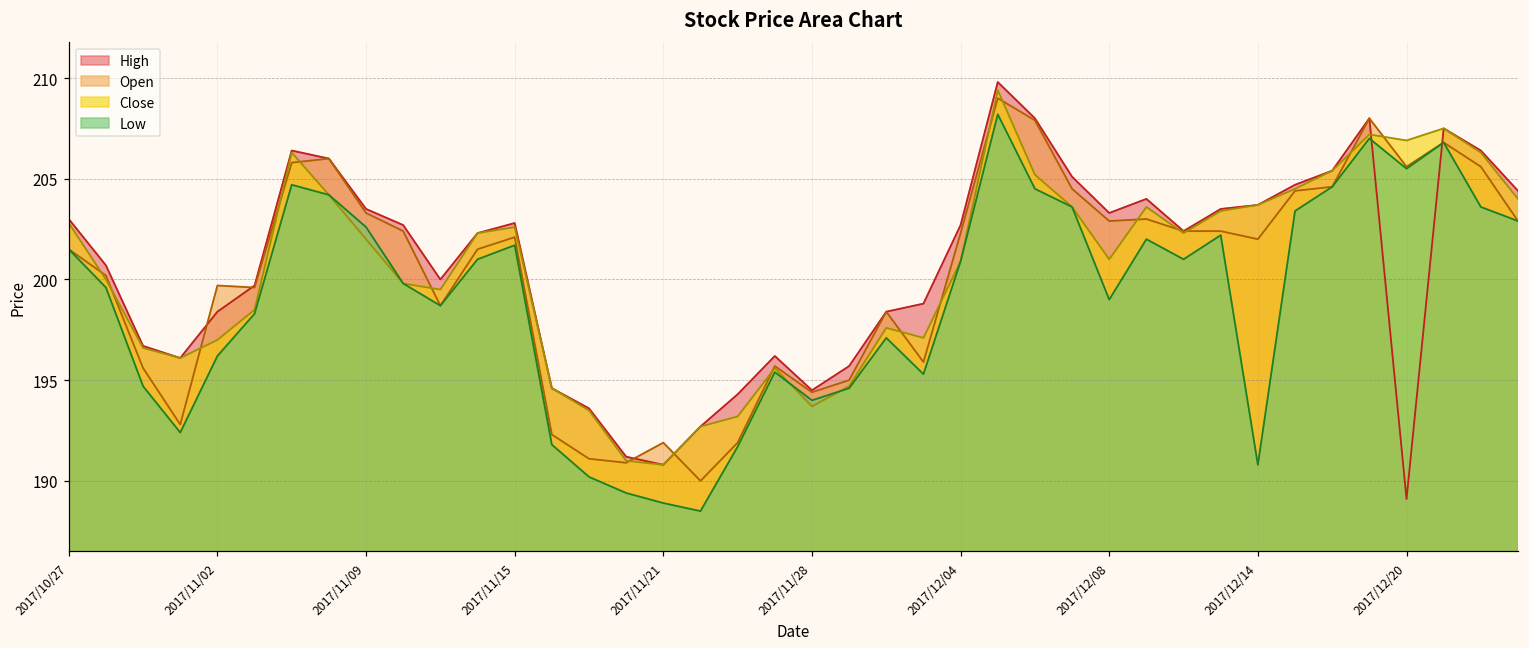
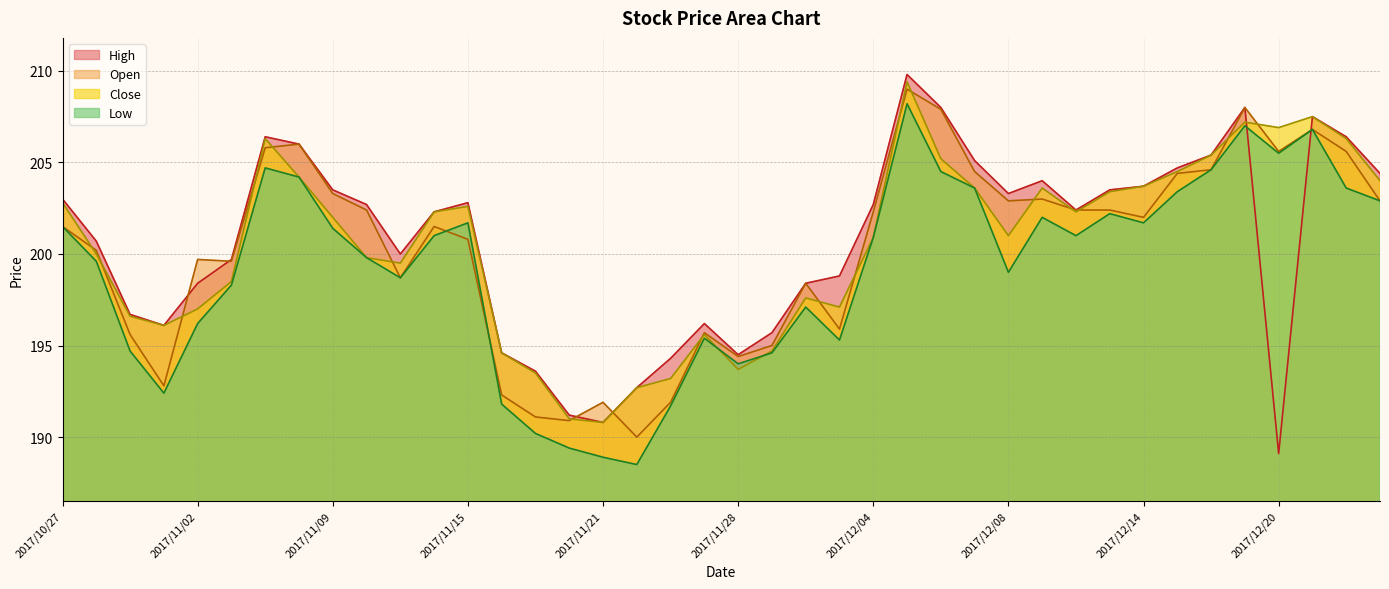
Low, 2017/11/09: 202.6 -> 201.4
Open, 2017/11/15: 202.1 -> 200.8
Low, 2017/12/14: 190.8 -> 201.7
